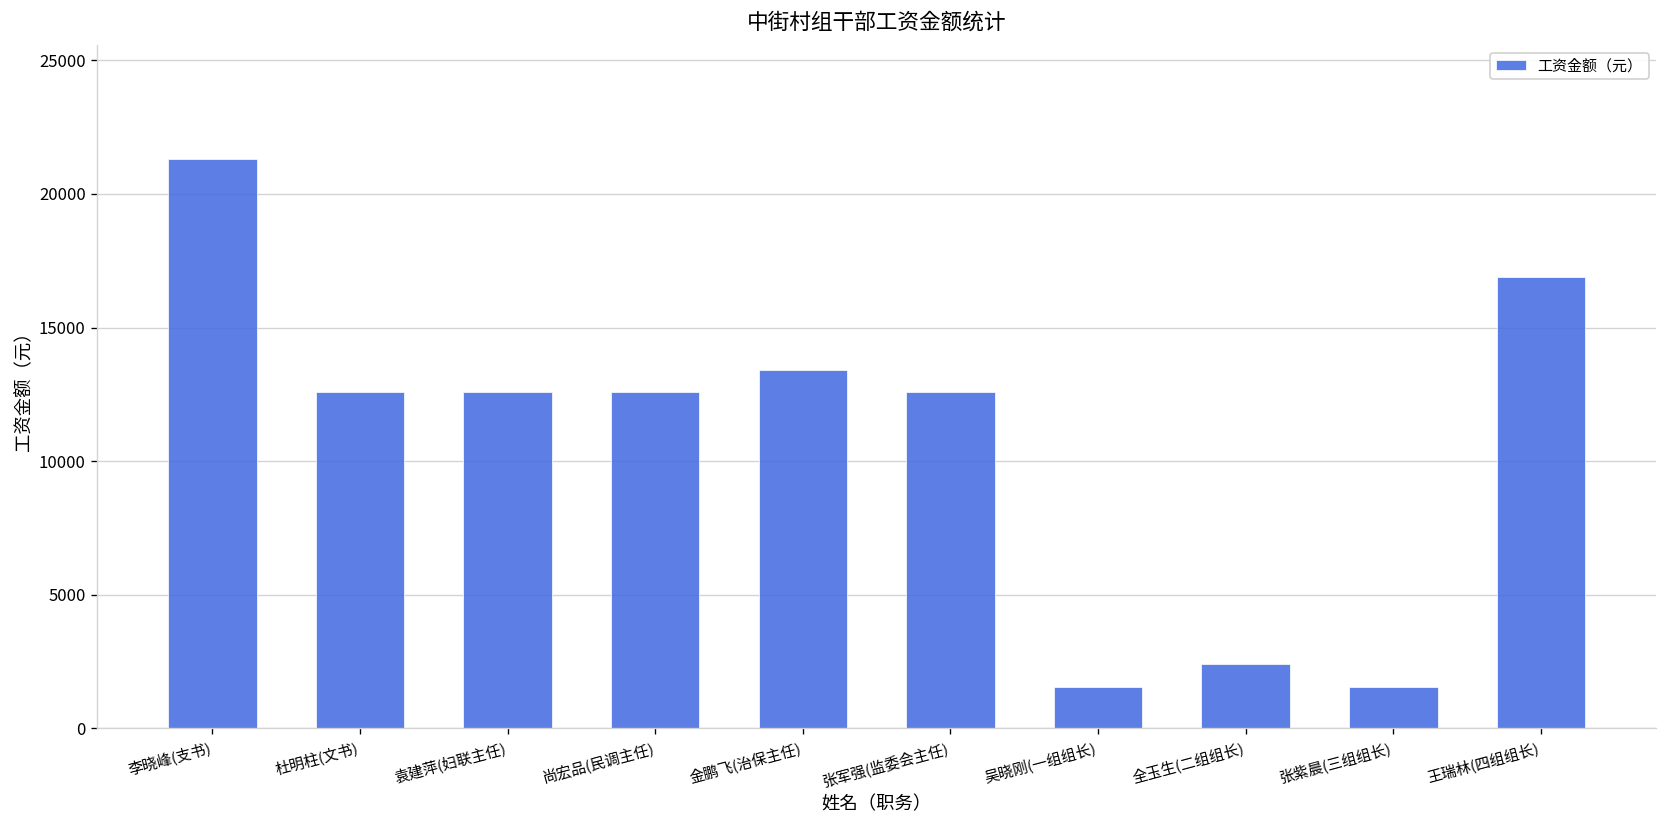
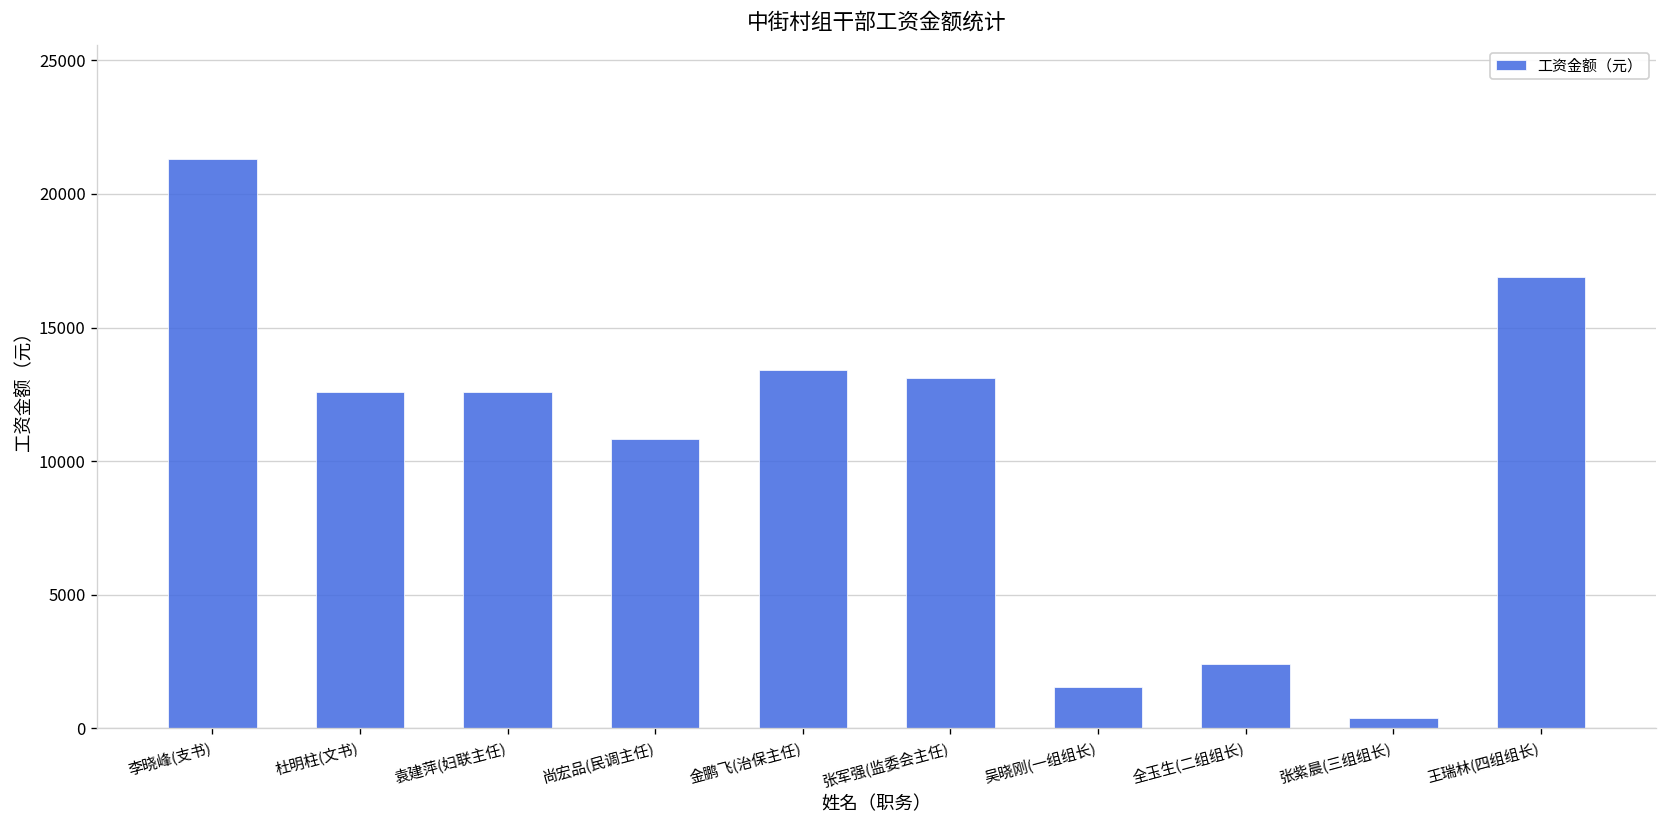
尚宏品(民调主任): 12600 -> 10800
张军强(监委会主任): 12600 -> 13100
张紫晨(三组组长): 1600 -> 400
